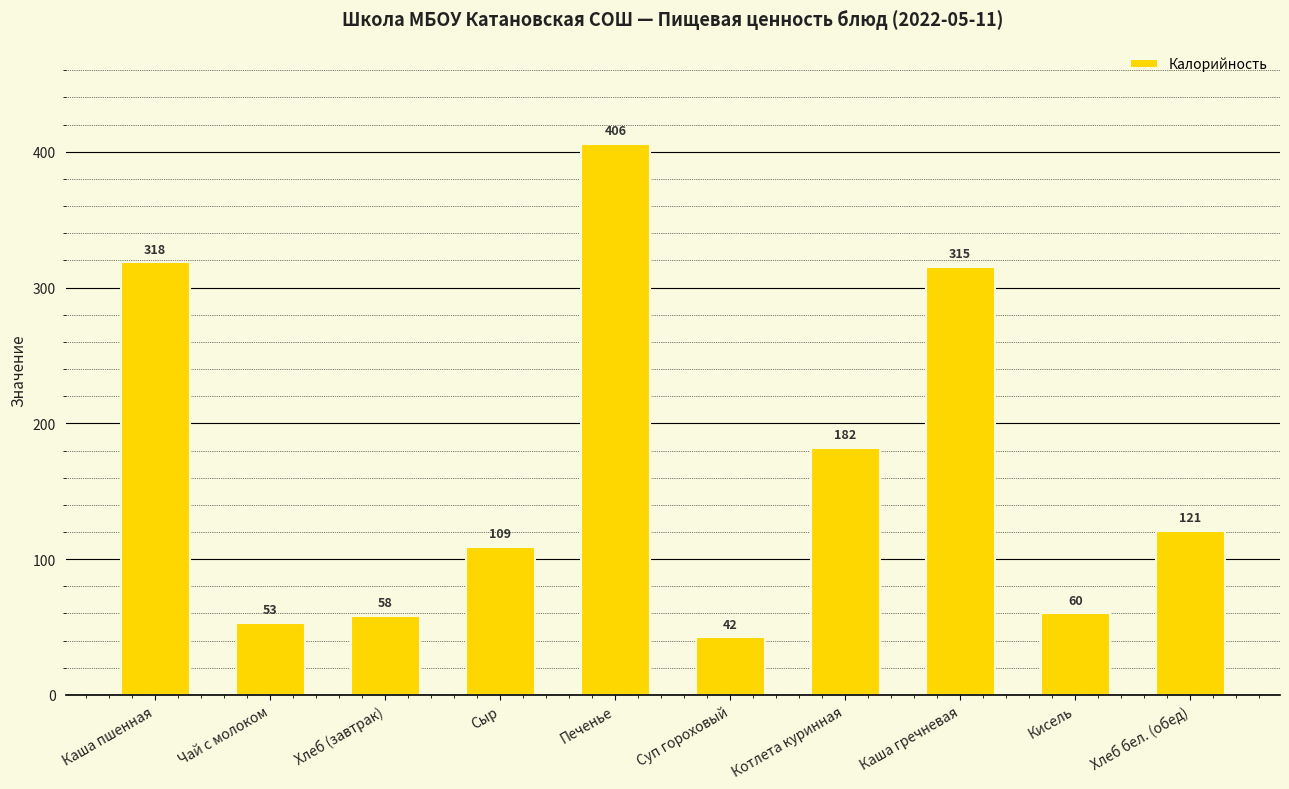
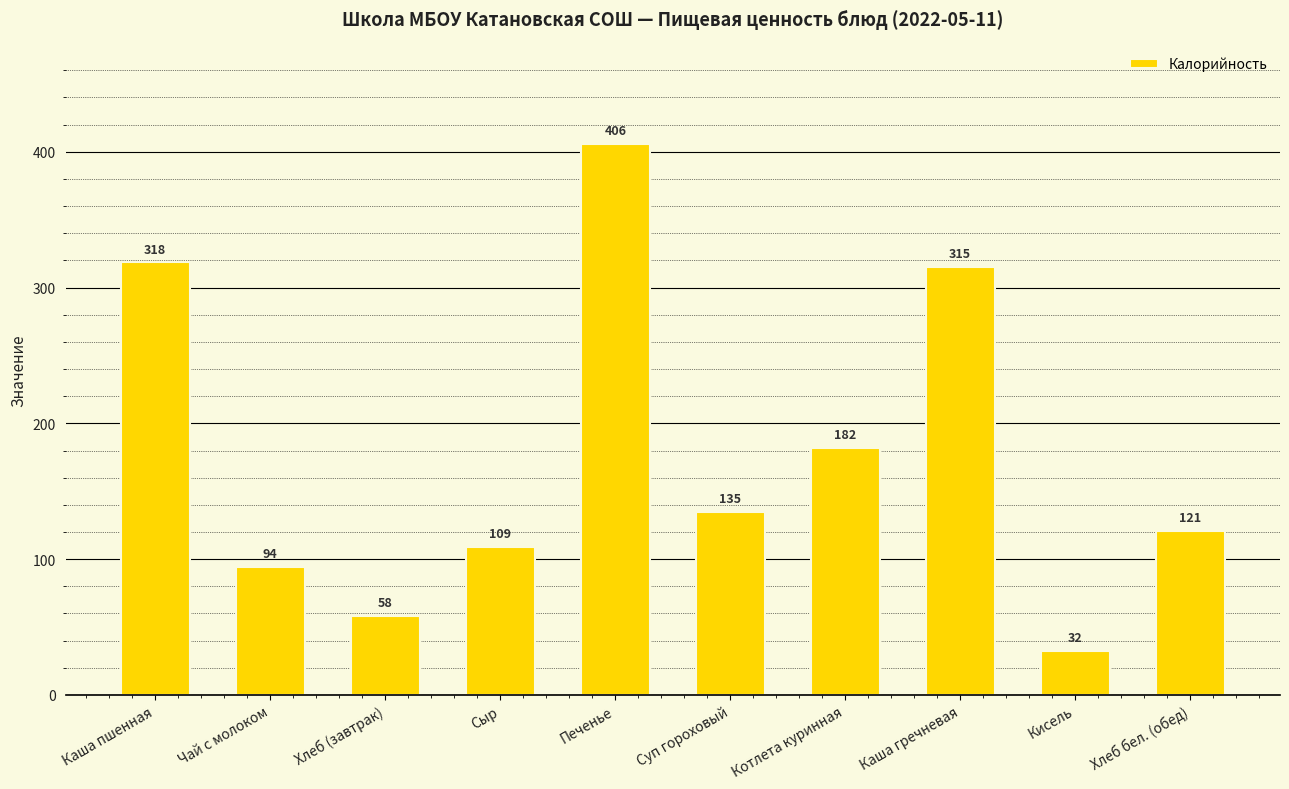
Чай с молоком: 53 -> 94
Суп гороховый: 42 -> 135
Кисель: 60 -> 32
